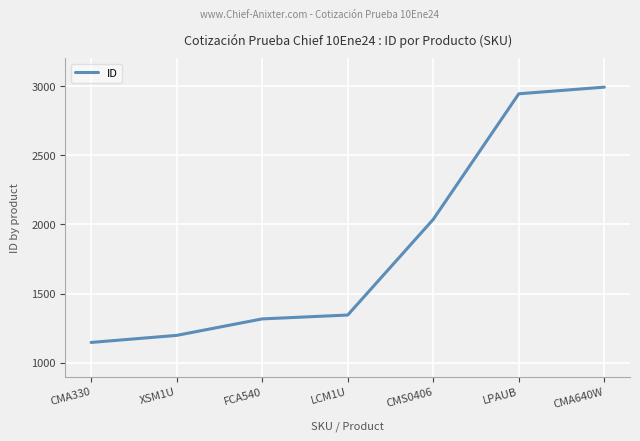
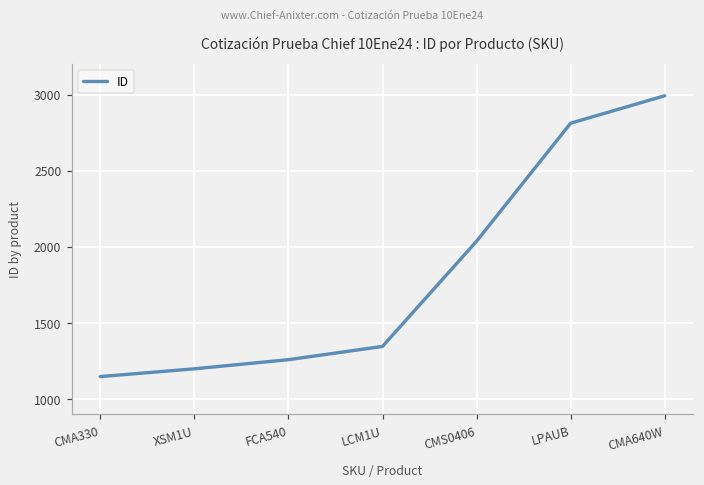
FCA540: 1320 -> 1260
LPAUB: 2940 -> 2810
